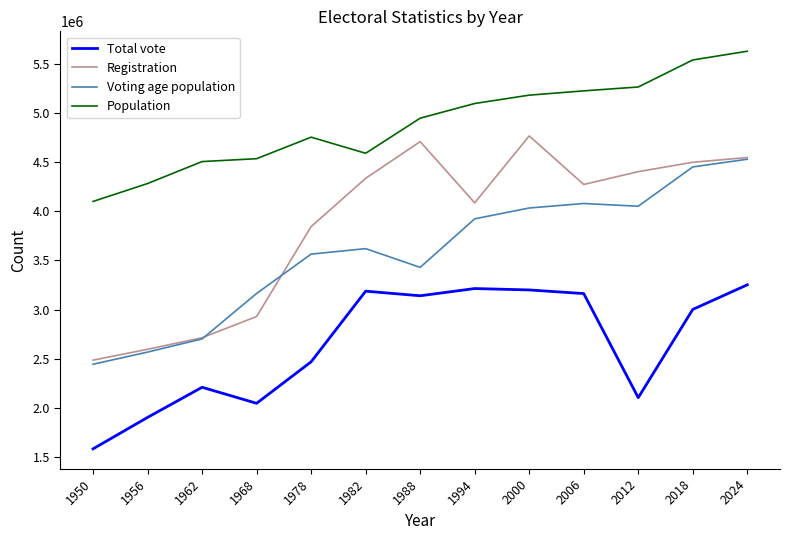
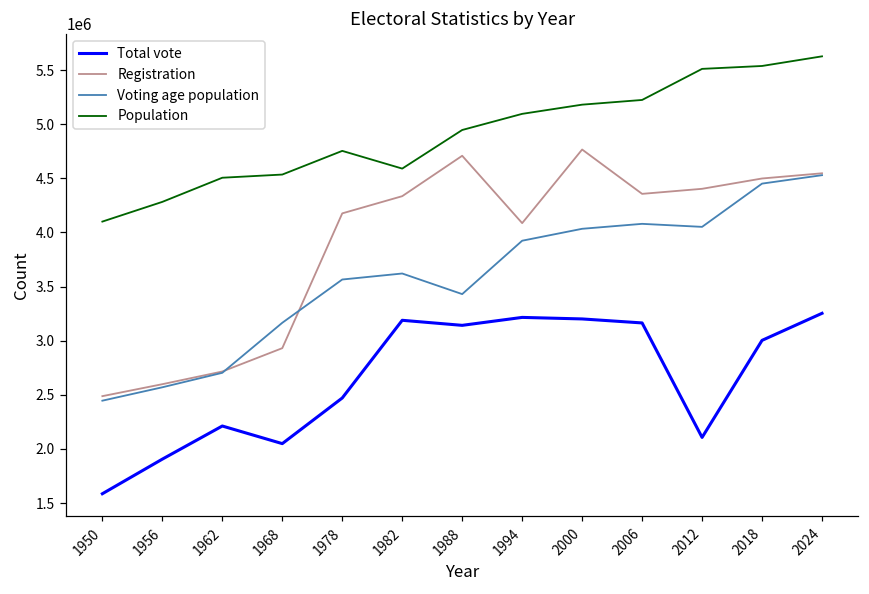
Registration, 1978: 3800000 -> 4200000
Registration, 2006: 4300000 -> 4400000
Population, 2012: 5300000 -> 5500000
